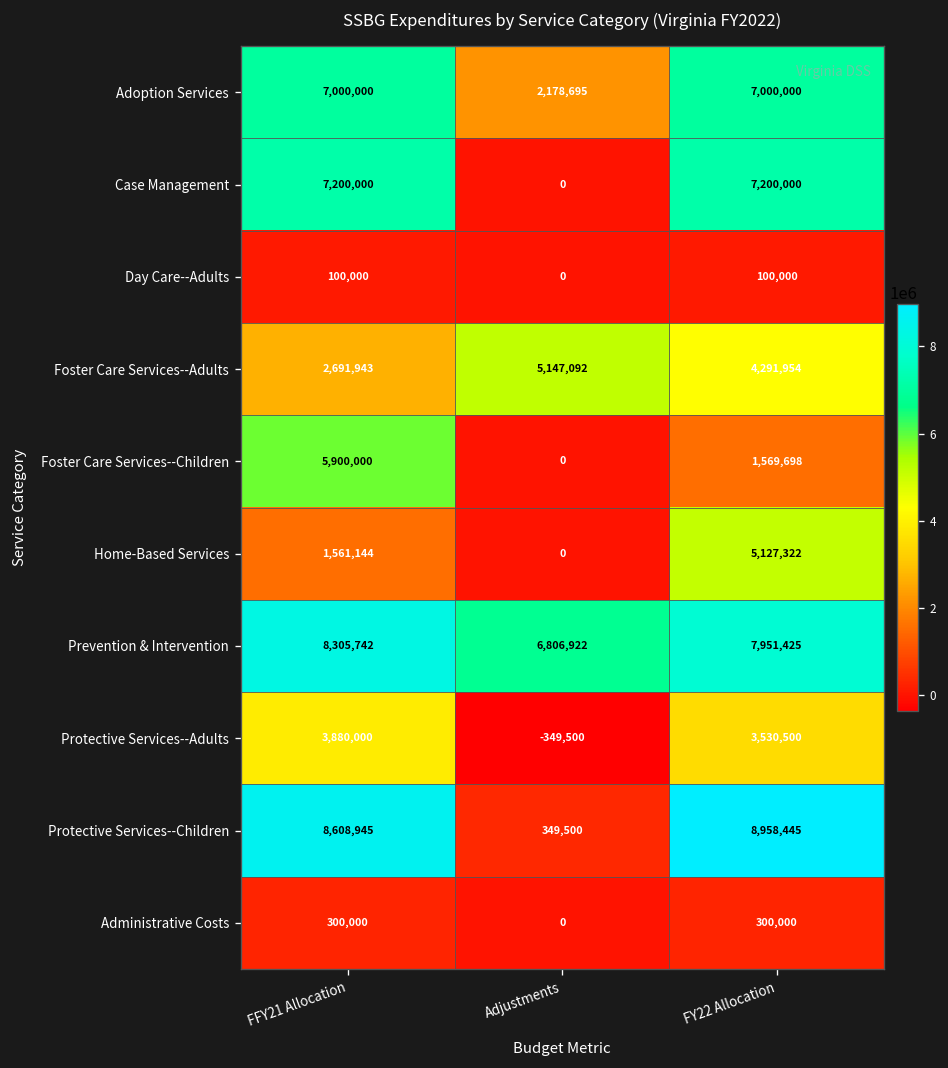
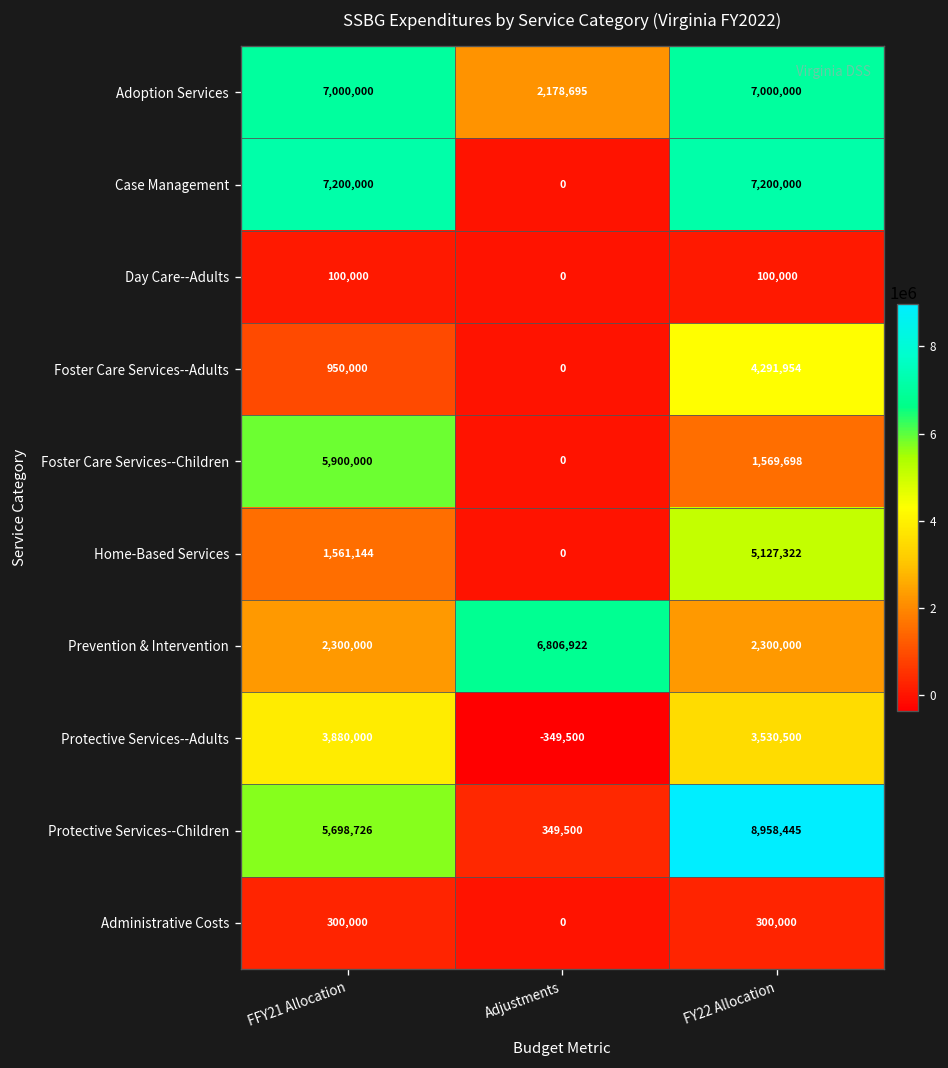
Foster Care Services--Adults, FFY21 Allocation: 2,691,943 -> 950,000
Foster Care Services--Adults, Adjustments: 5,147,092 -> 0
Prevention & Intervention, FFY21 Allocation: 8,305,742 -> 2,300,000
Prevention & Intervention, FY22 Allocation: 7,951,425 -> 2,300,000
Protective Services--Children, FFY21 Allocation: 8,608,945 -> 5,698,726
